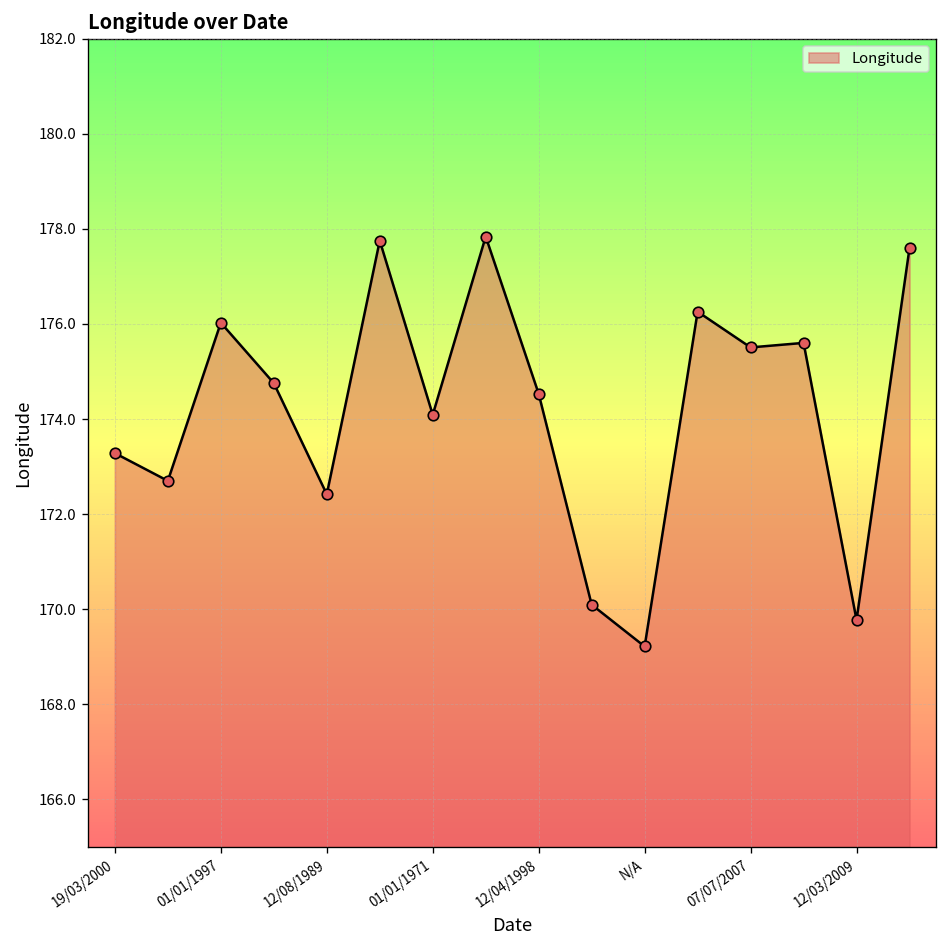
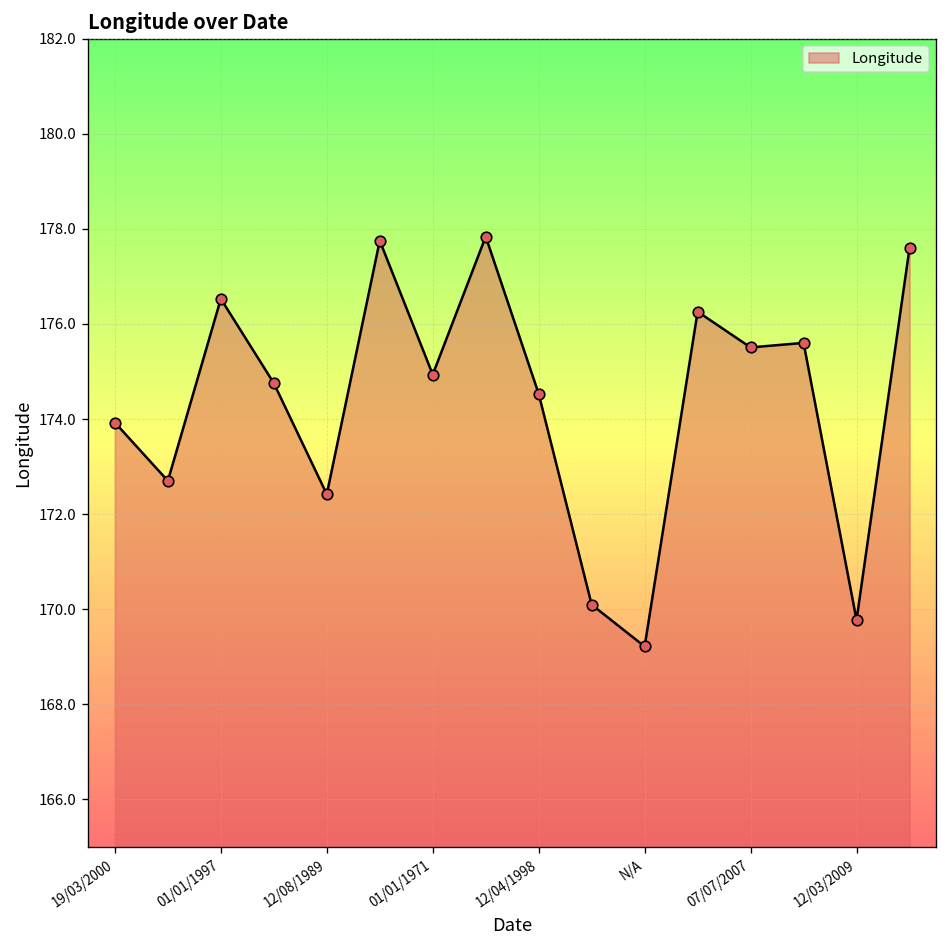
19/03/2000: 173.3 -> 173.9
01/01/1997: 176.0 -> 176.5
01/01/1971: 174.1 -> 174.9
